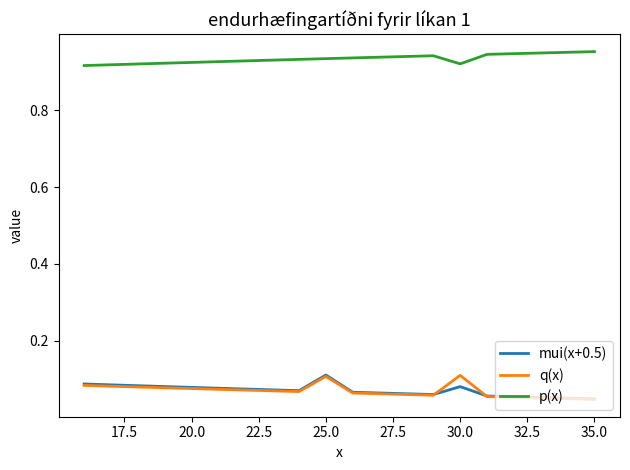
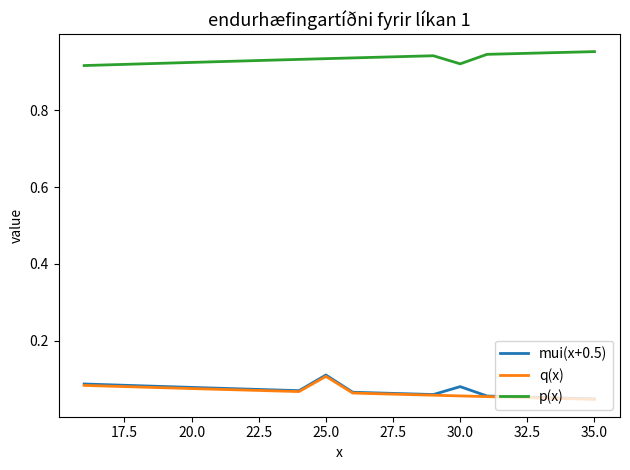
q(x), 30.0: 0.11 -> 0.06
